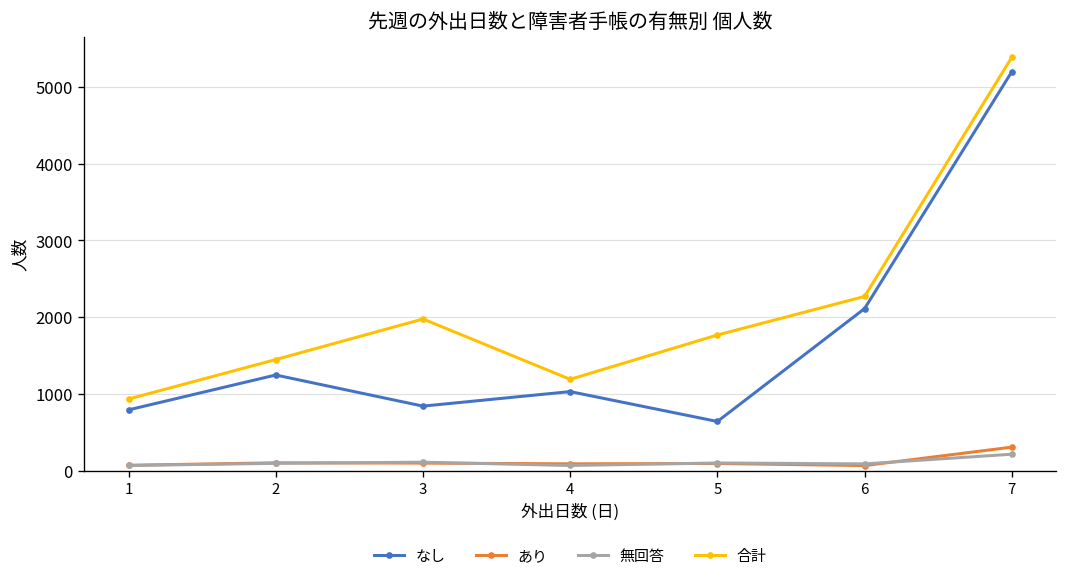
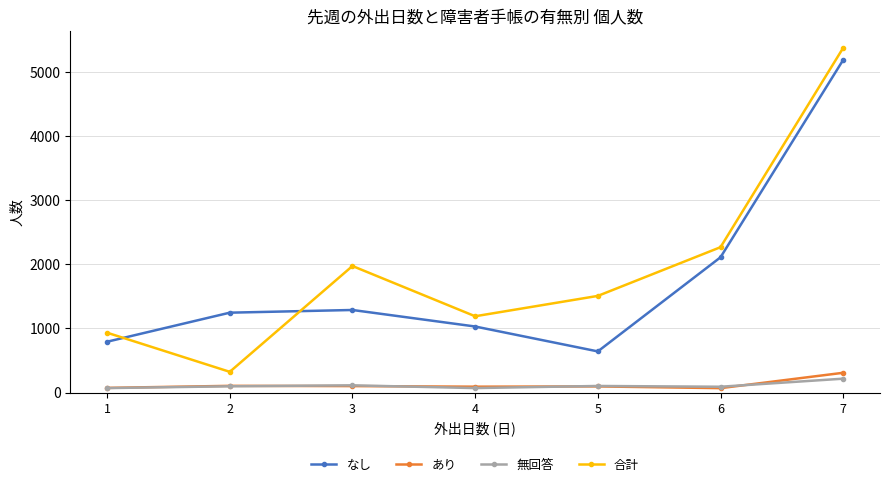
合計, 2: 1400 -> 300
なし, 3: 800 -> 1300
合計, 5: 1800 -> 1500
